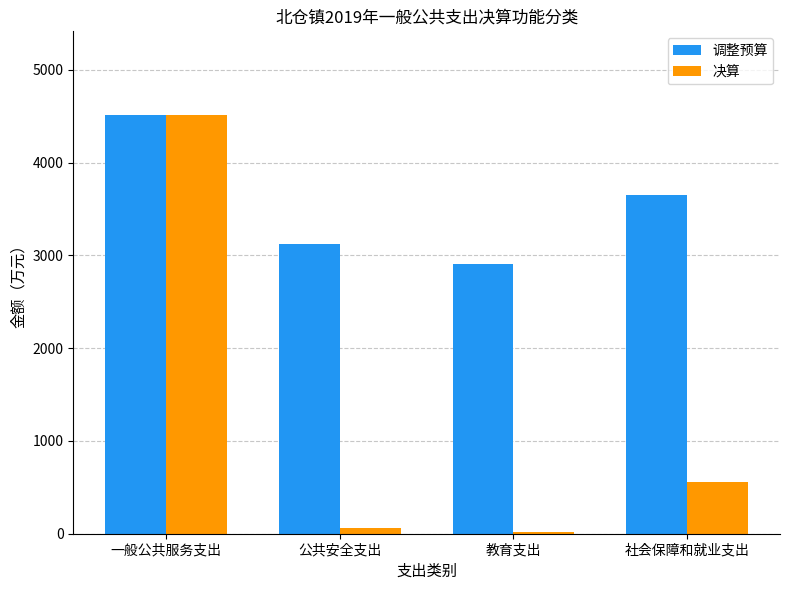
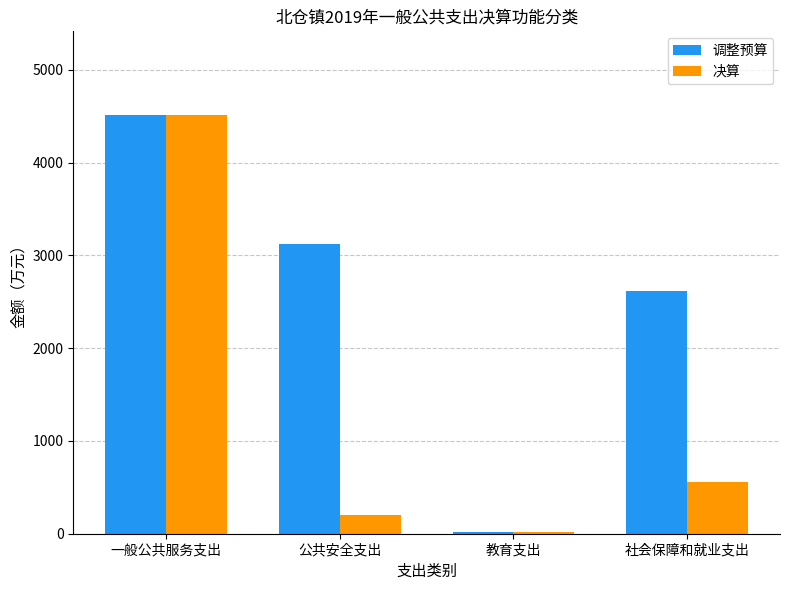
决算, 公共安全支出: 100 -> 200
调整预算, 教育支出: 2900 -> 0
调整预算, 社会保障和就业支出: 3700 -> 2600
